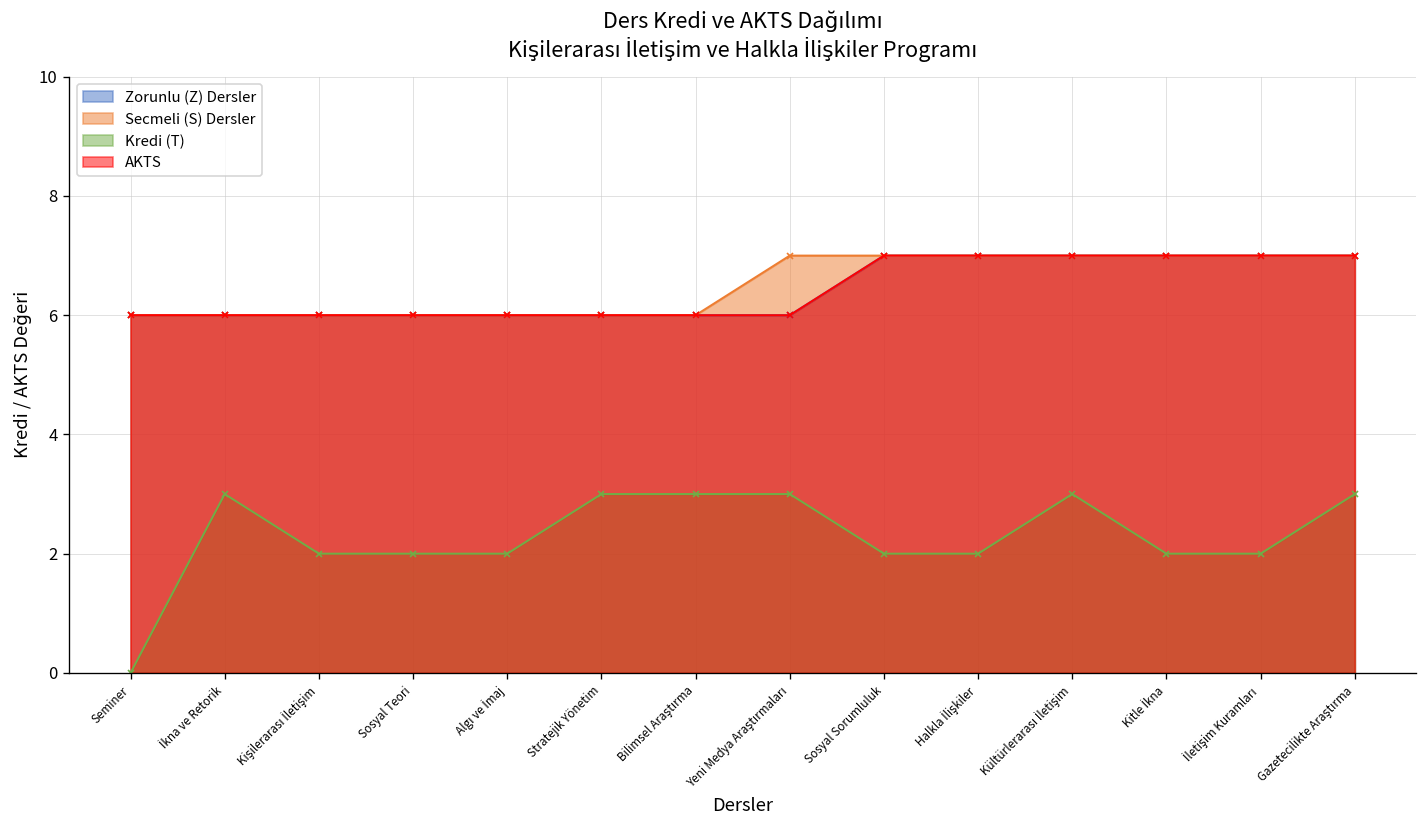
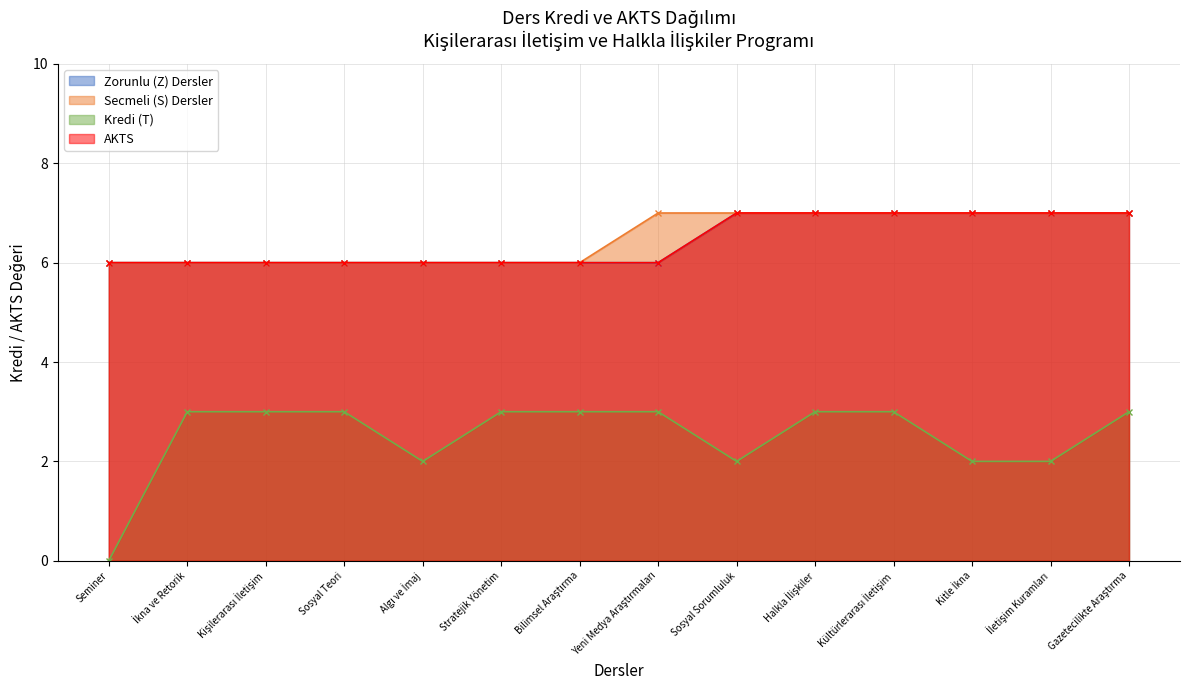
Kredi (T), Kişilerarası İletişim: 2 -> 3
Kredi (T), Sosyal Teori: 2 -> 3
Kredi (T), Halkla İlişkiler: 2 -> 3
